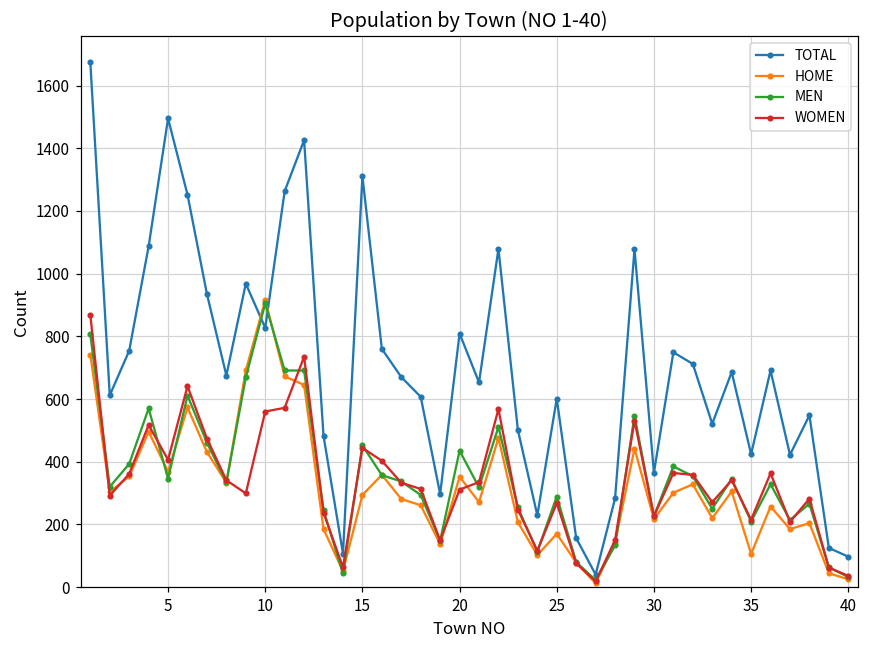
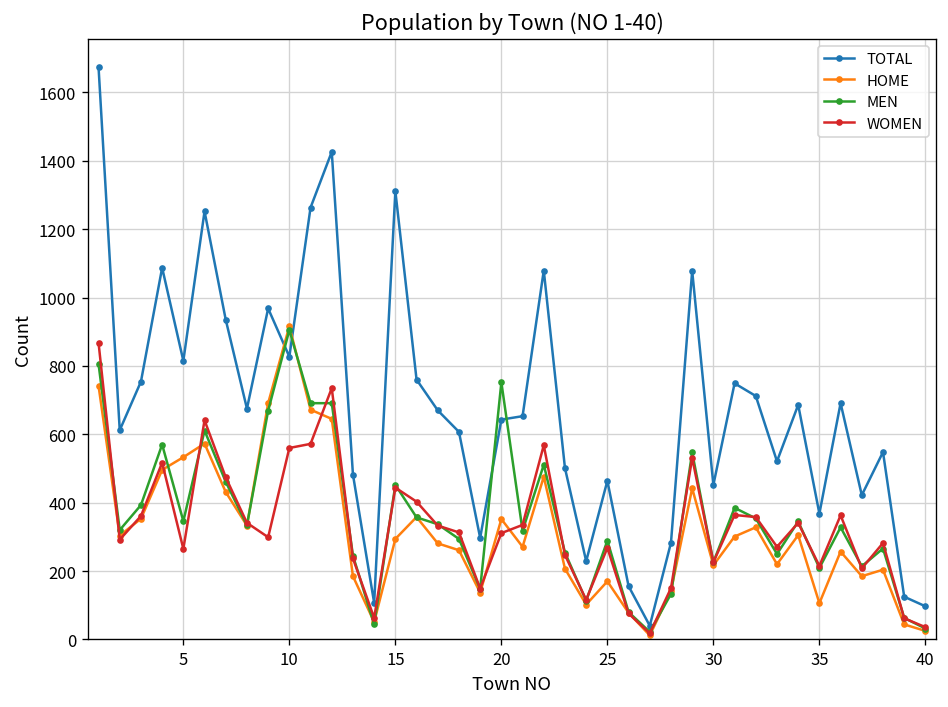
TOTAL, 5: 1500 -> 820
HOME, 5: 370 -> 530
WOMEN, 5: 410 -> 270
TOTAL, 20: 810 -> 640
MEN, 20: 440 -> 750
TOTAL, 25: 600 -> 460
TOTAL, 30: 370 -> 450
TOTAL, 35: 420 -> 370
